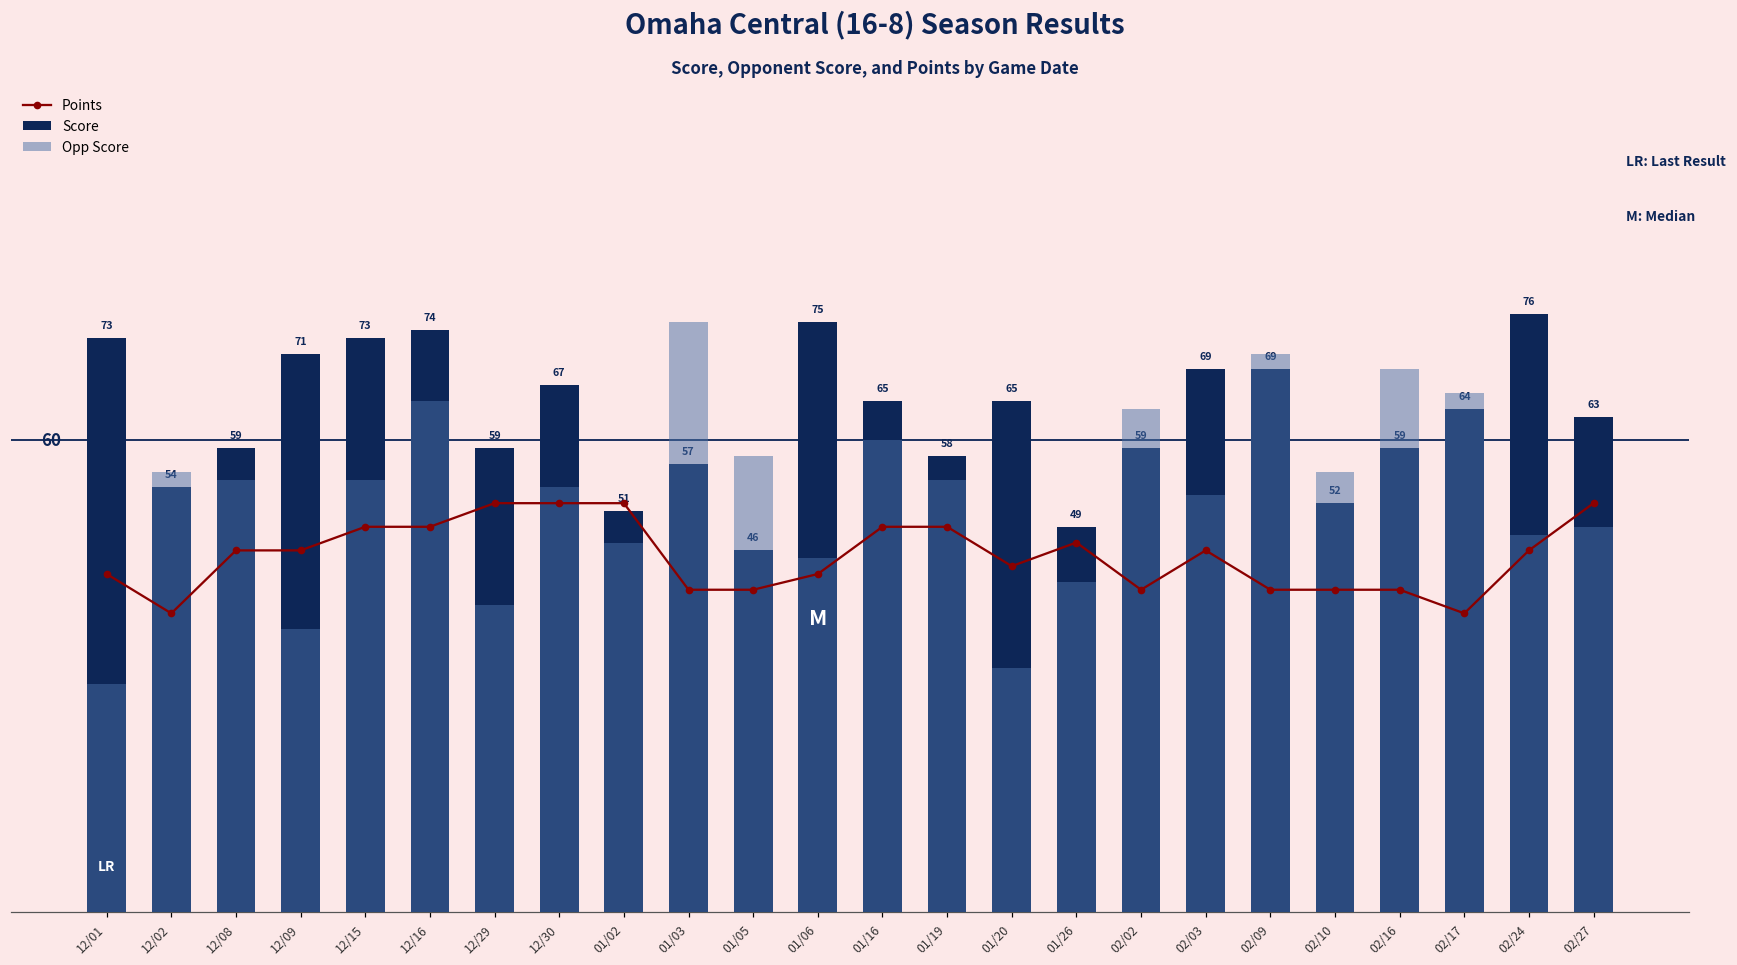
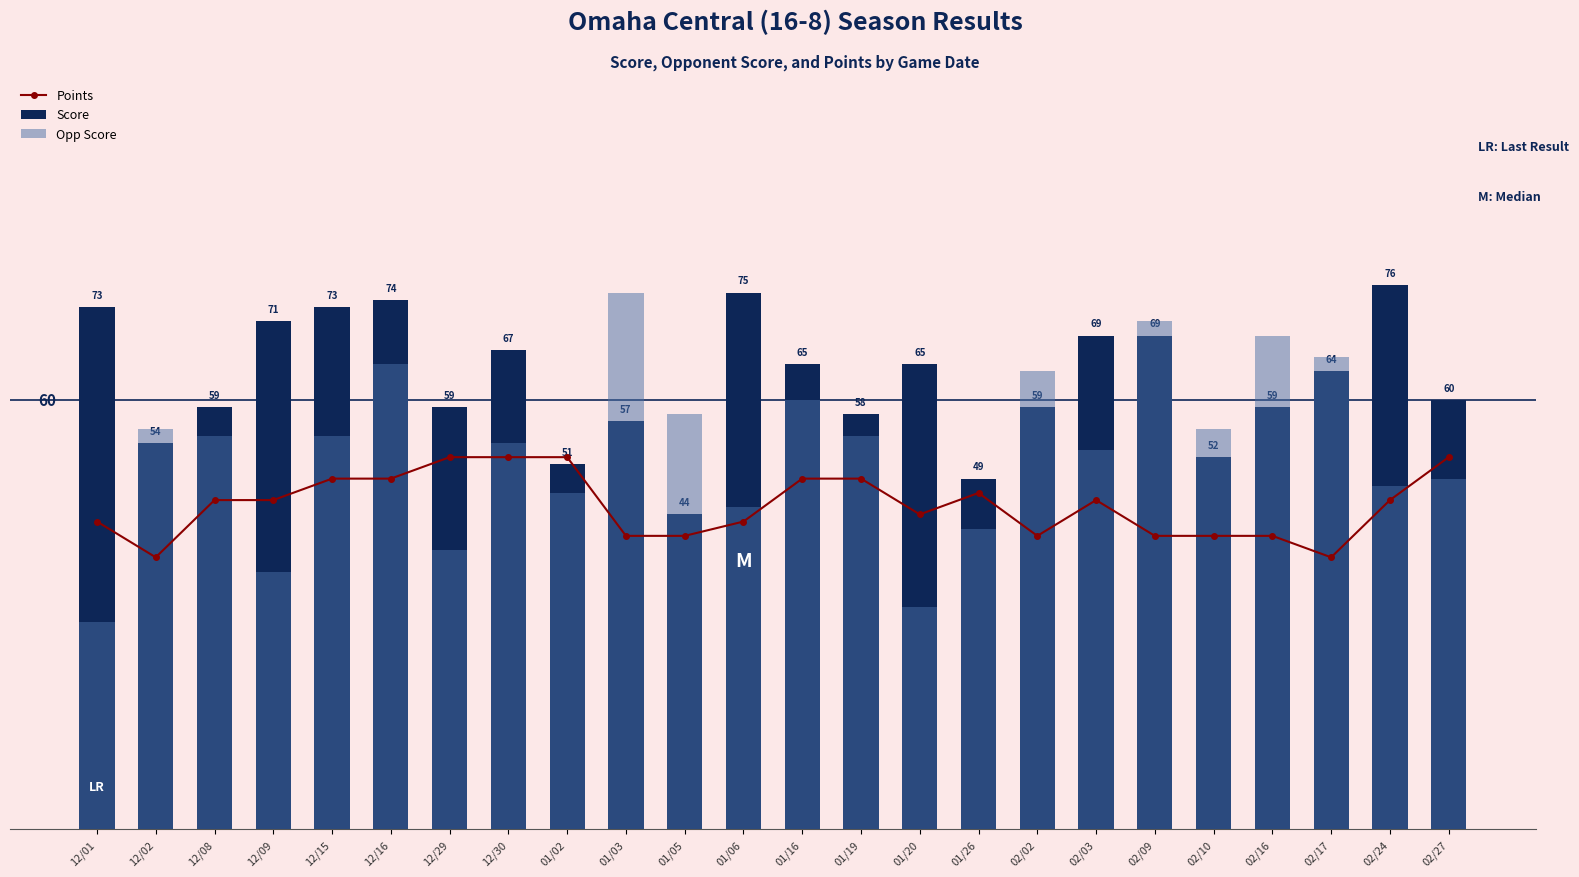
Score, 01/05: 46 -> 44
Score, 02/27: 63 -> 60
